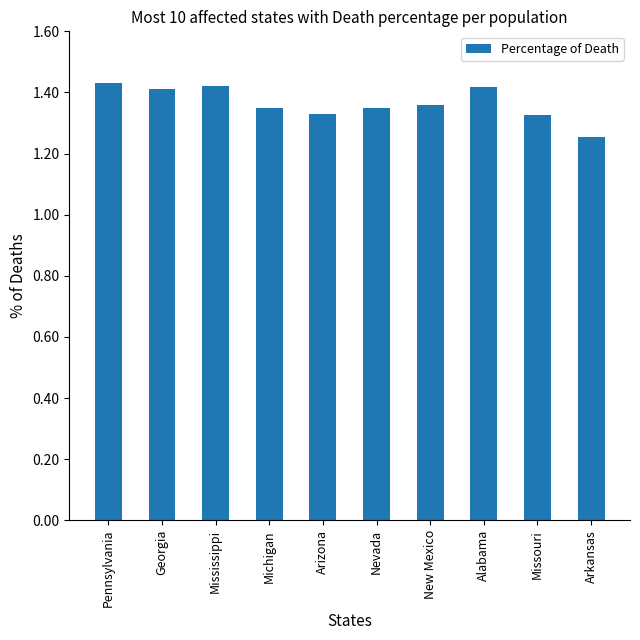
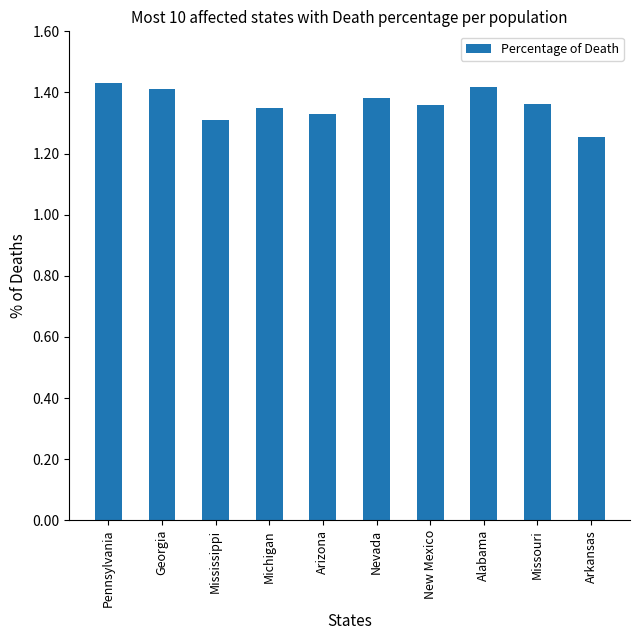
Mississippi: 1.42 -> 1.31
Nevada: 1.35 -> 1.38
Missouri: 1.33 -> 1.36
